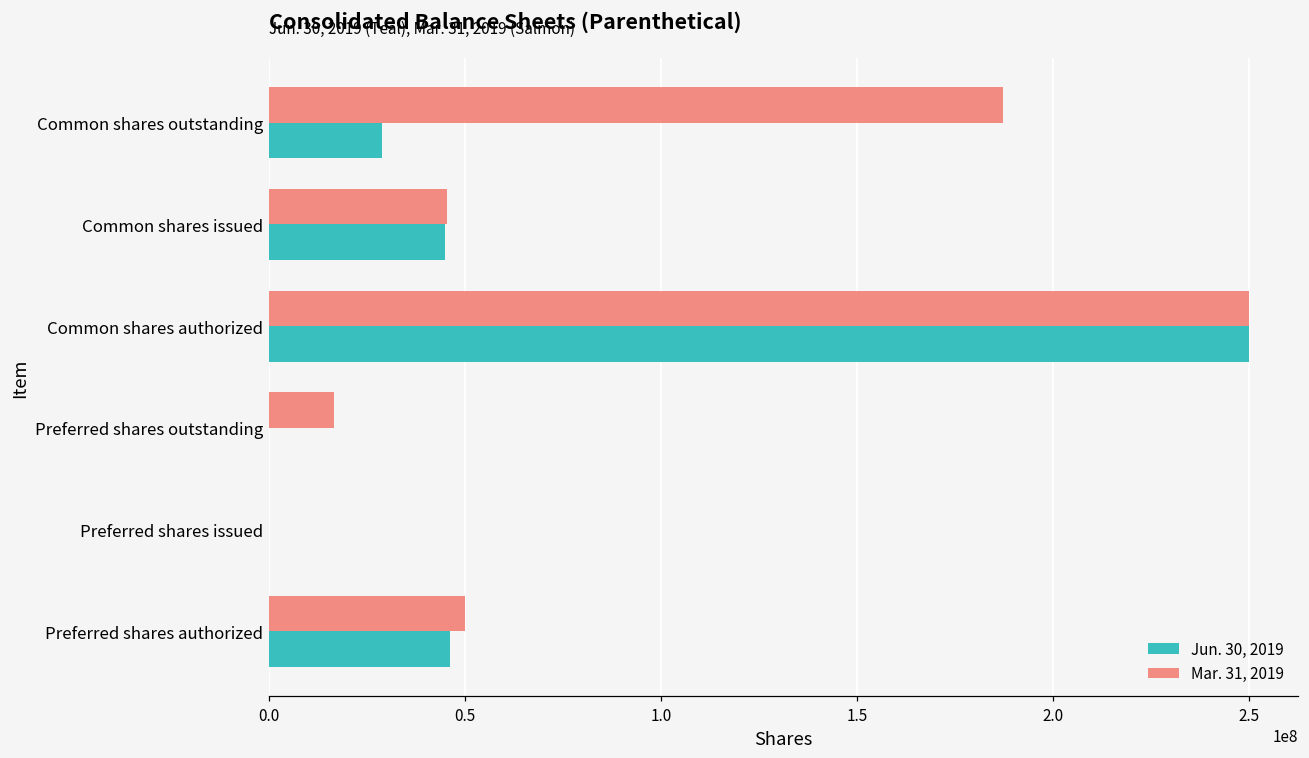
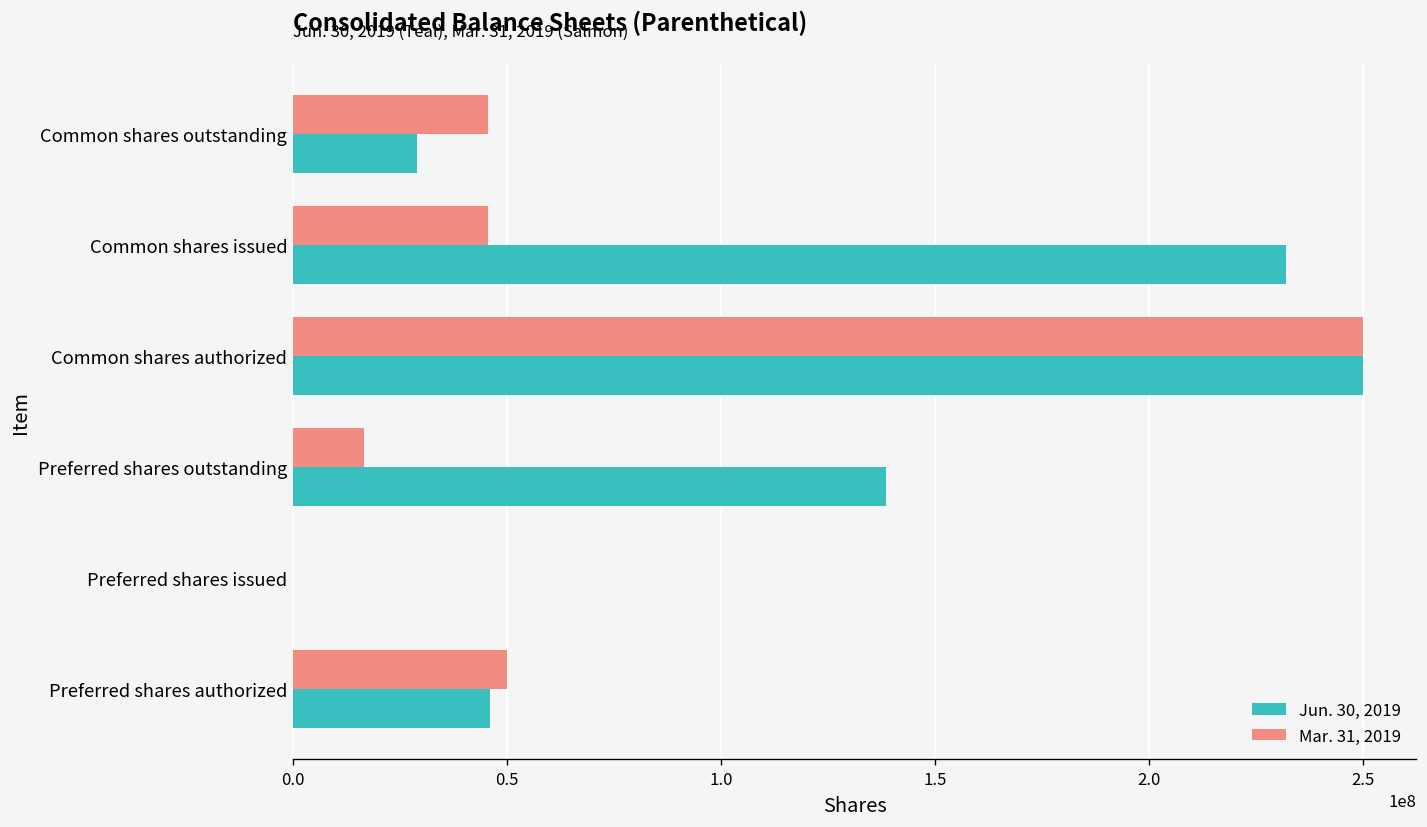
Mar. 31, 2019, Common shares outstanding: 187000000 -> 46000000
Jun. 30, 2019, Common shares issued: 45000000 -> 232000000
Jun. 30, 2019, Preferred shares outstanding: 0 -> 139000000
